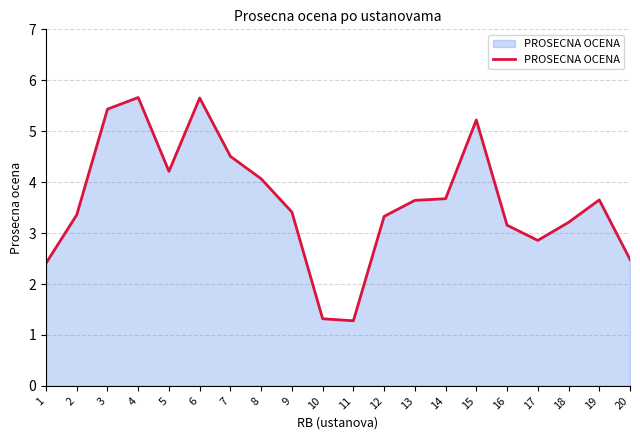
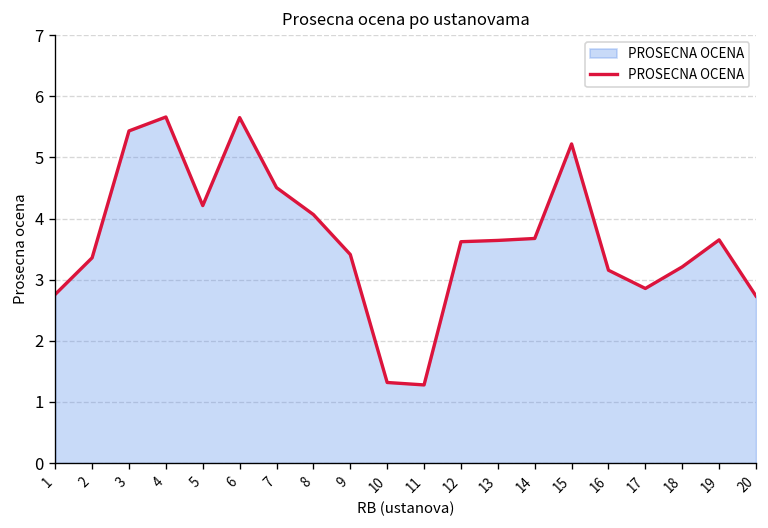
1: 2.4 -> 2.8
12: 3.3 -> 3.6
20: 2.5 -> 2.7
